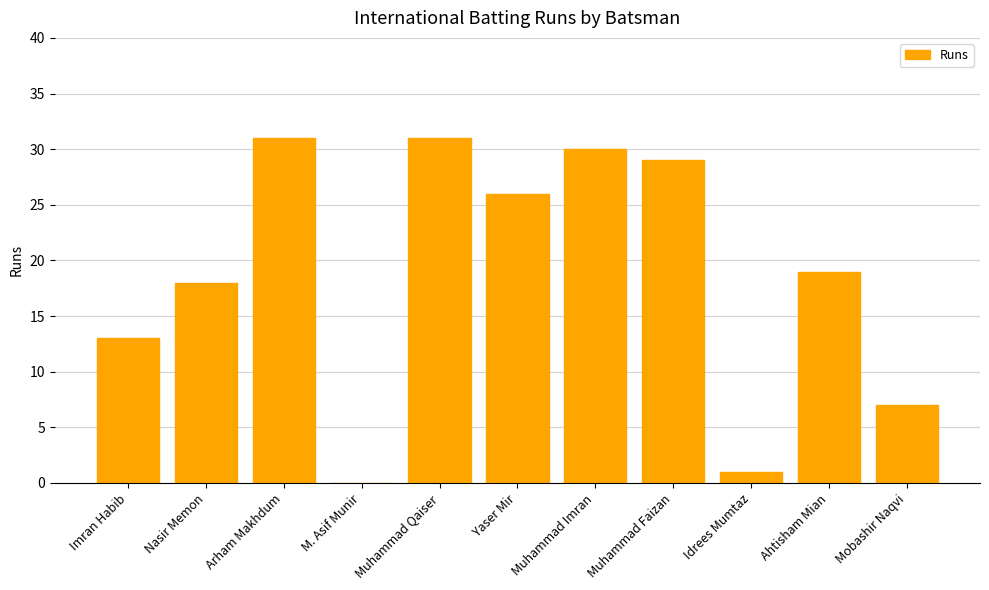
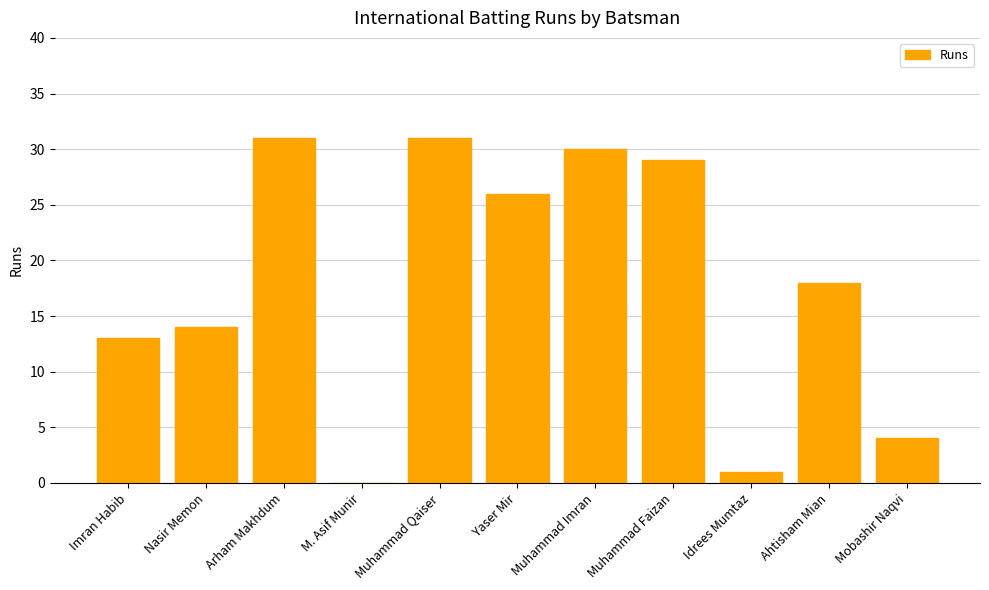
Nasir Memon: 18 -> 14
Ahtisham Mian: 19 -> 18
Mobashir Naqvi: 7 -> 4
